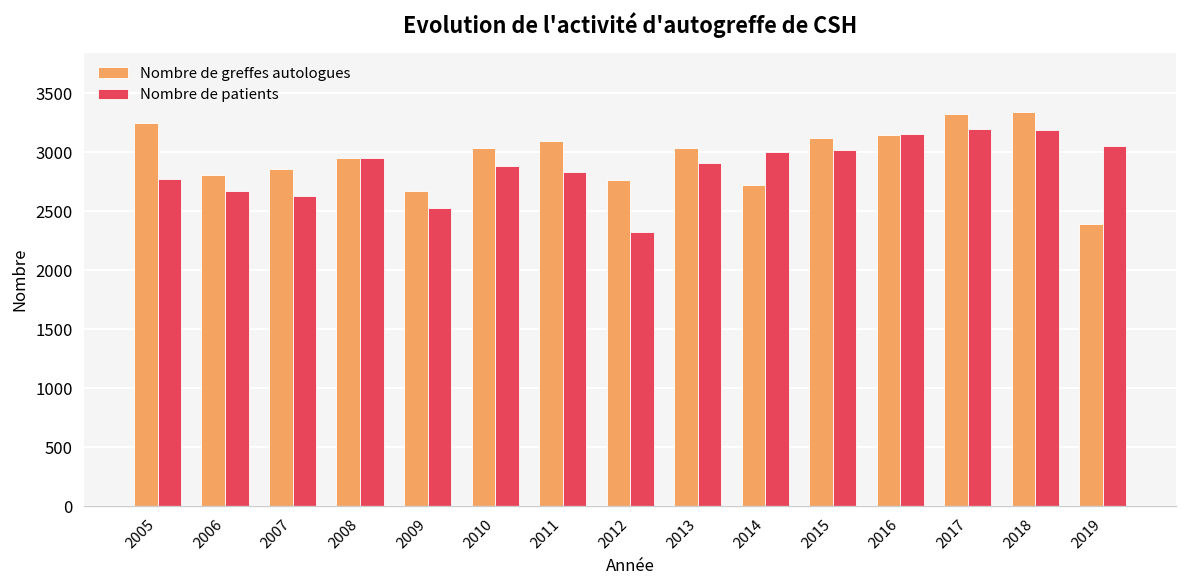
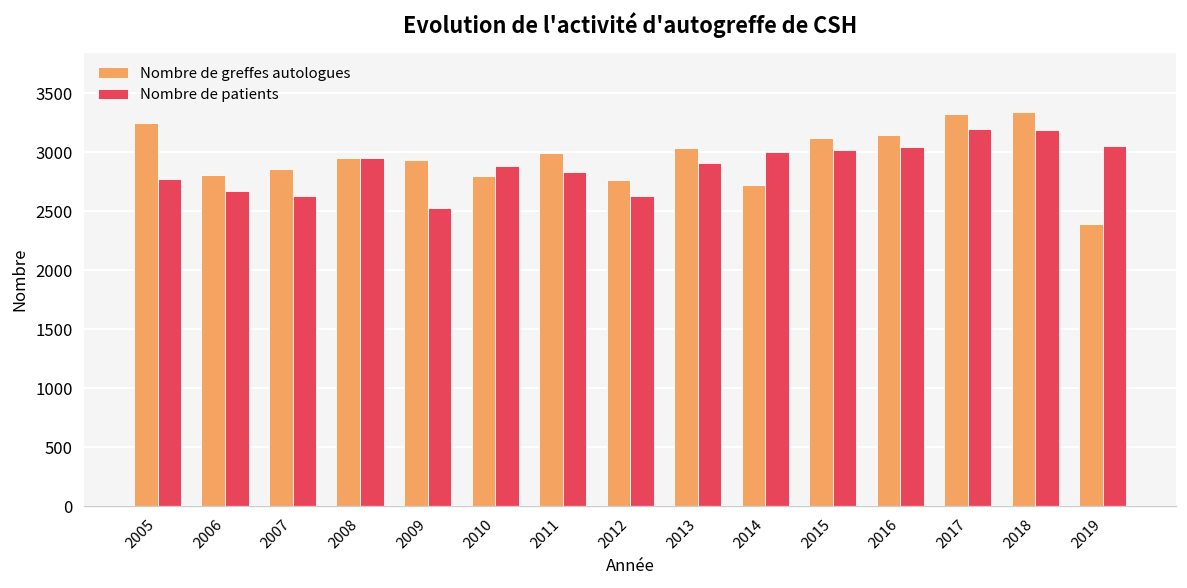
Nombre de greffes autologues, 2009: 2700 -> 2900
Nombre de greffes autologues, 2010: 3000 -> 2800
Nombre de greffes autologues, 2011: 3100 -> 3000
Nombre de patients, 2012: 2300 -> 2600
Nombre de patients, 2016: 3200 -> 3000
